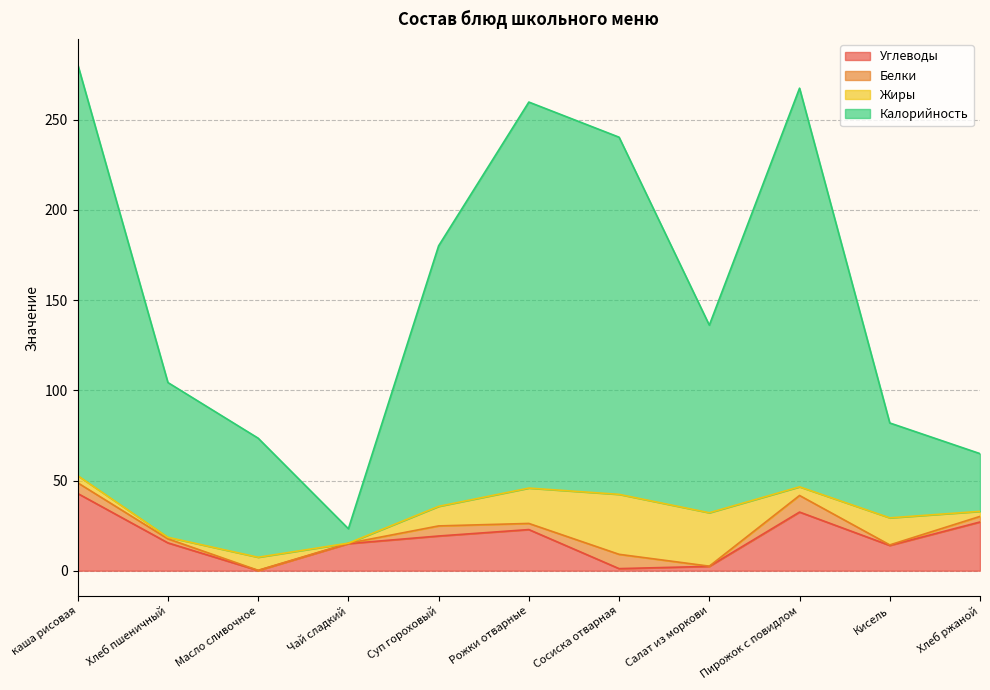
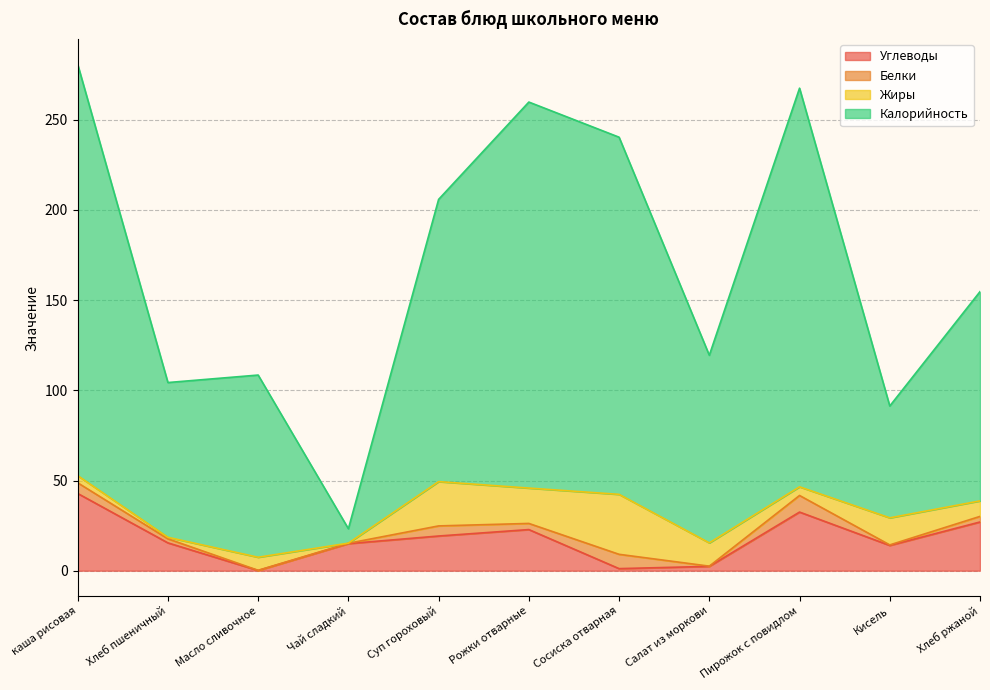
Калорийность, Масло сливочное: 66 -> 101
Жиры, Суп гороховый: 11 -> 25
Калорийность, Суп гороховый: 144 -> 156
Жиры, Салат из моркови: 30 -> 13
Калорийность, Кисель: 53 -> 62
Жиры, Хлеб ржаной: 3 -> 9
Калорийность, Хлеб ржаной: 32 -> 116
